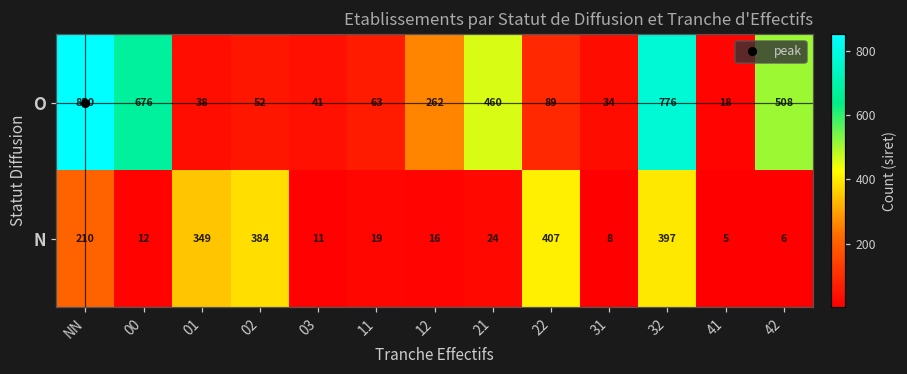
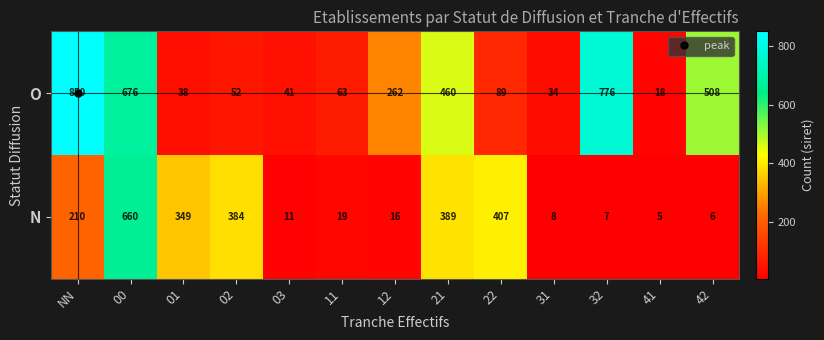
N, 00: 12 -> 660
N, 21: 24 -> 389
N, 32: 397 -> 7
